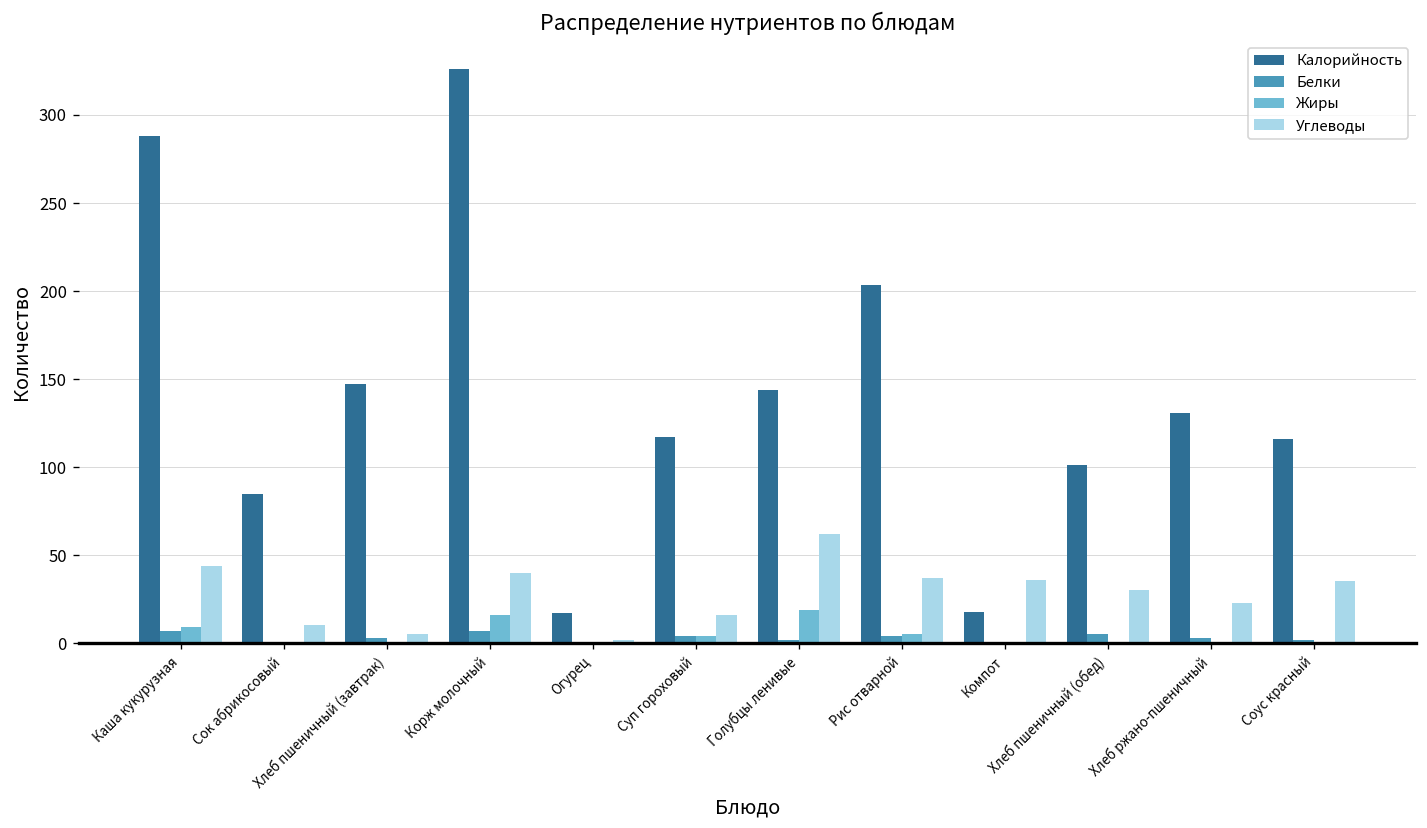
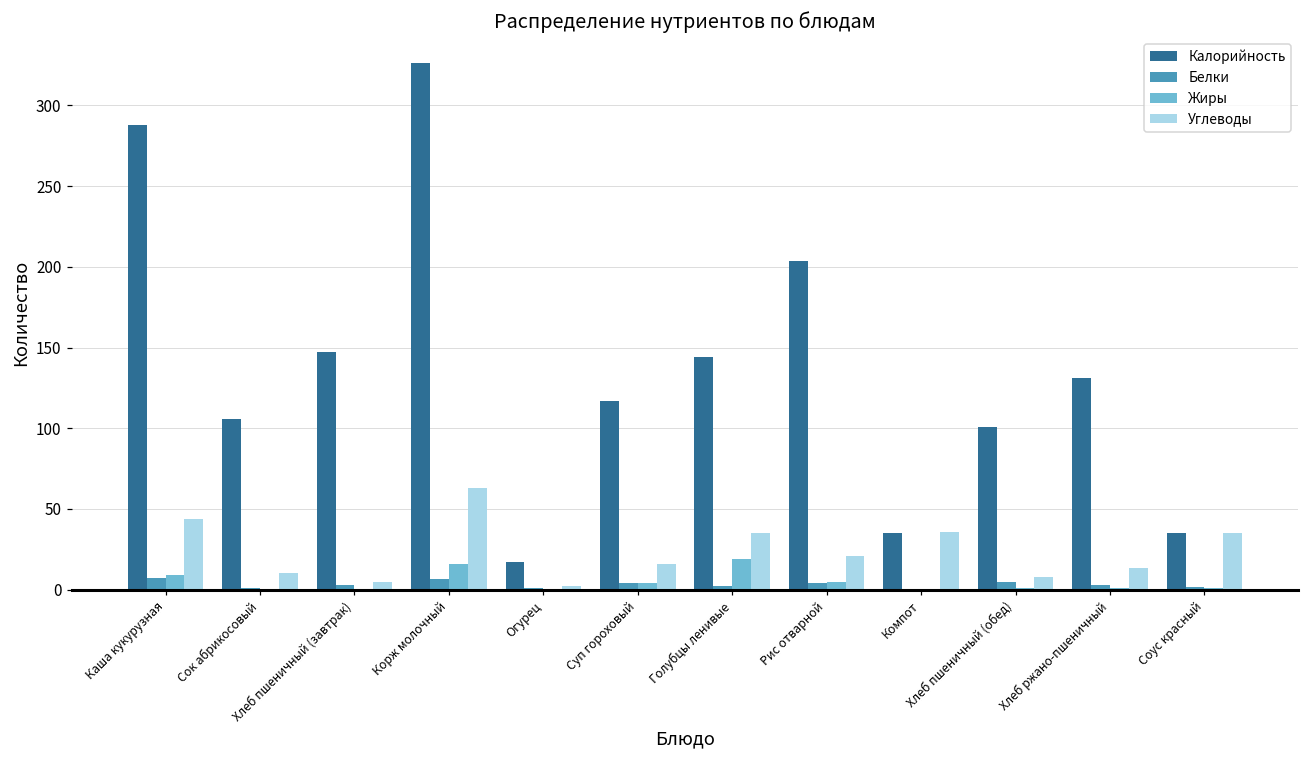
Калорийность, Сок абрикосовый: 85 -> 106
Углеводы, Корж молочный: 40 -> 63
Углеводы, Голубцы ленивые: 62 -> 35
Углеводы, Рис отварной: 37 -> 21
Калорийность, Компот: 18 -> 35
Углеводы, Хлеб пшеничный (обед): 30 -> 8
Углеводы, Хлеб ржано-пшеничный: 23 -> 13
Калорийность, Соус красный: 116 -> 35
